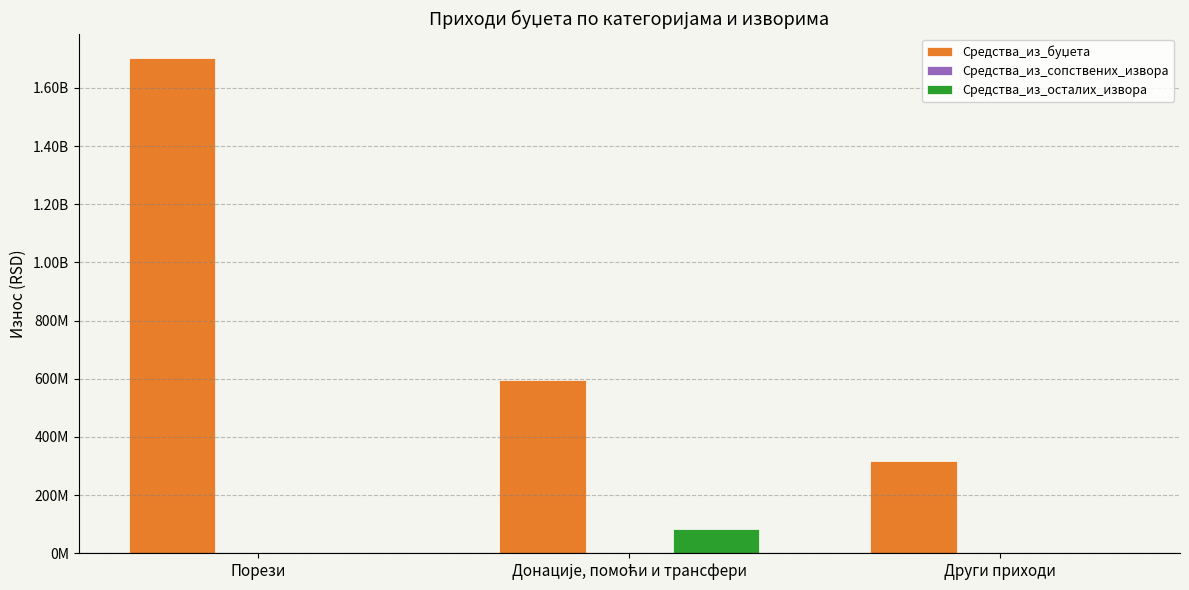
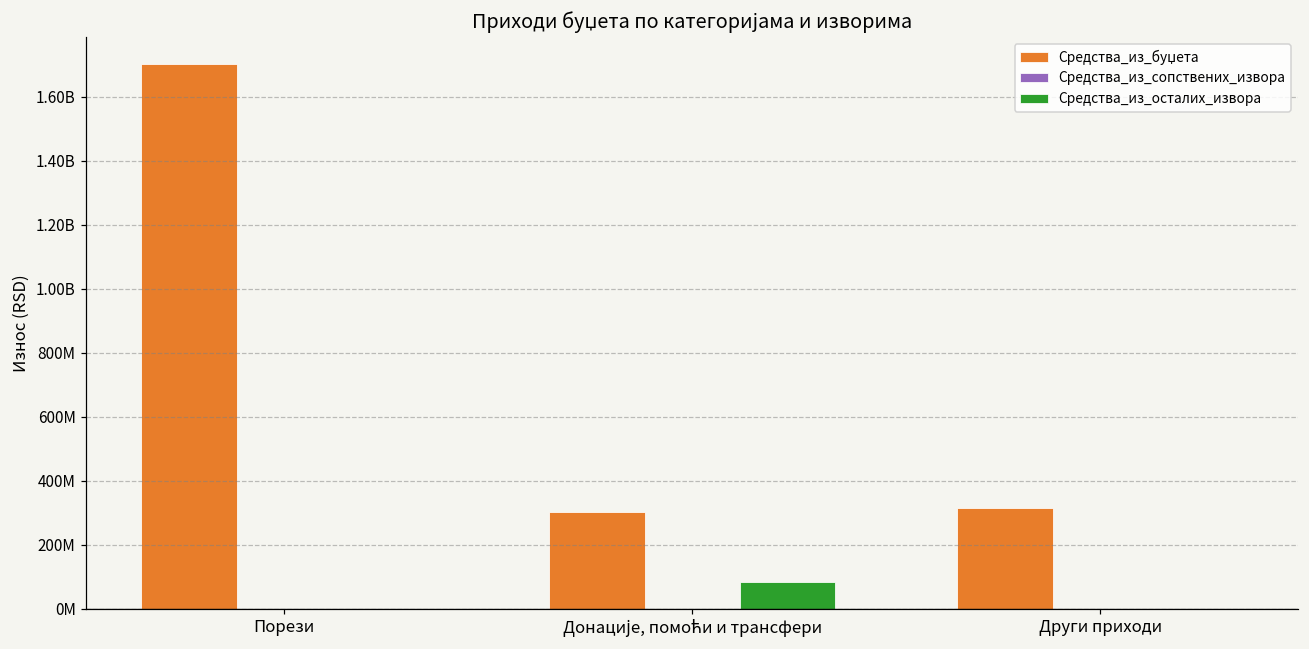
Средства_из_буџета, Донације, помоћи и трансфери: 600000000 -> 300000000
